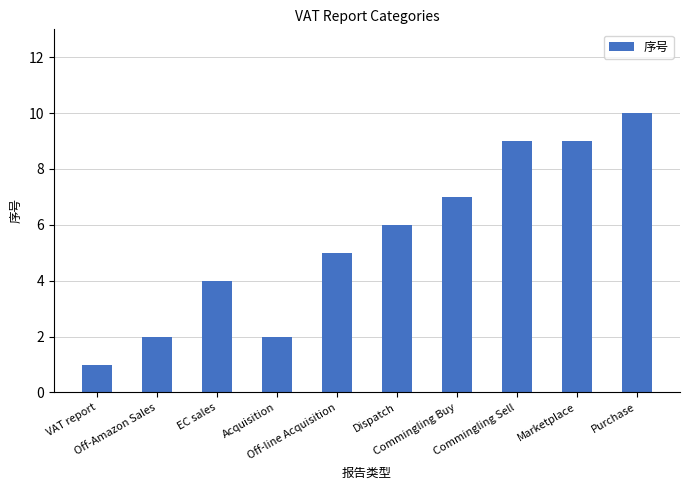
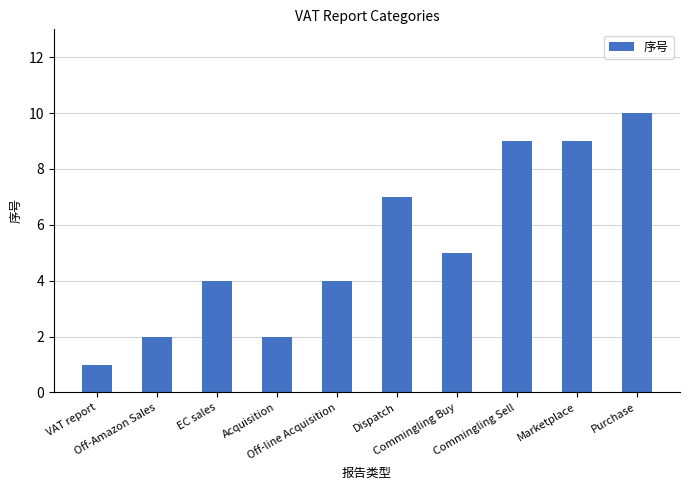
Off-line Acquisition: 5 -> 4
Dispatch: 6 -> 7
Commingling Buy: 7 -> 5
